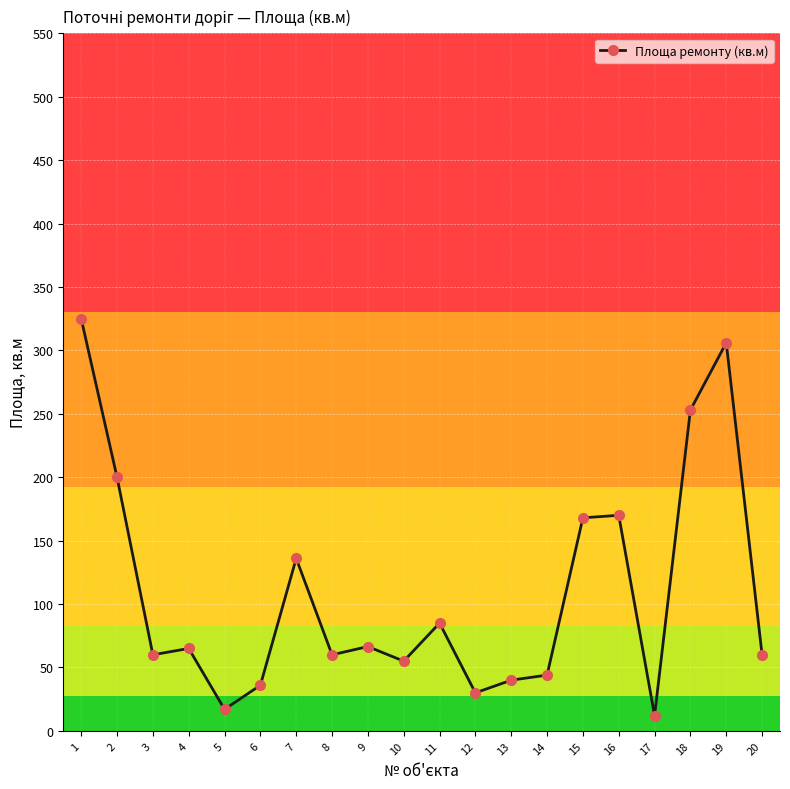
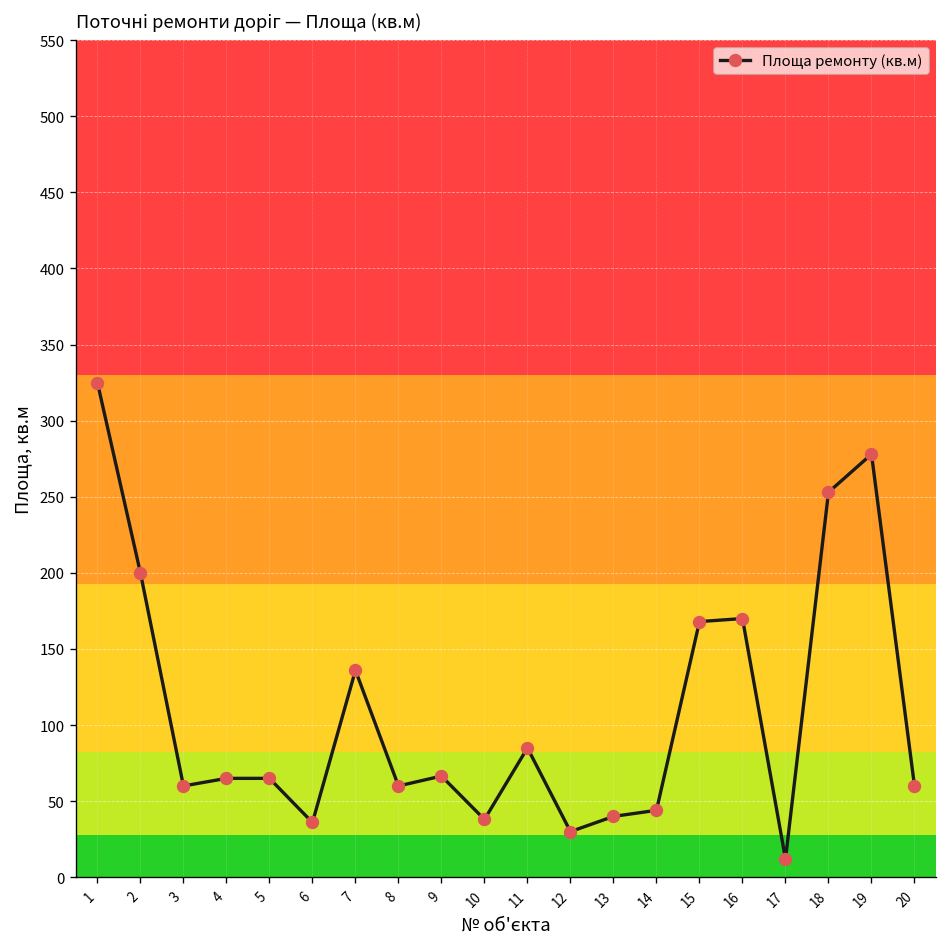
5: 17 -> 65
10: 55 -> 38
19: 306 -> 278
